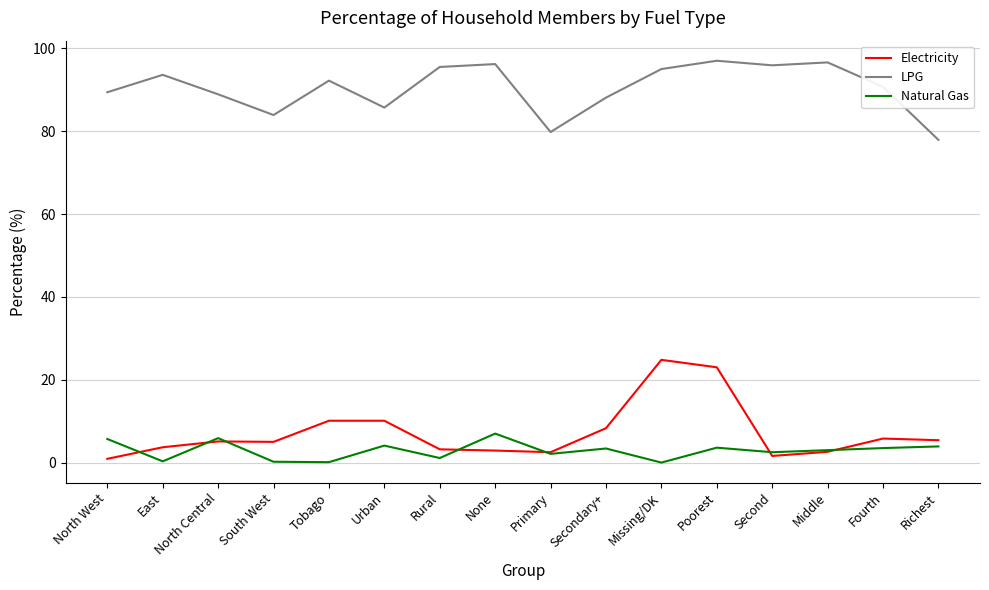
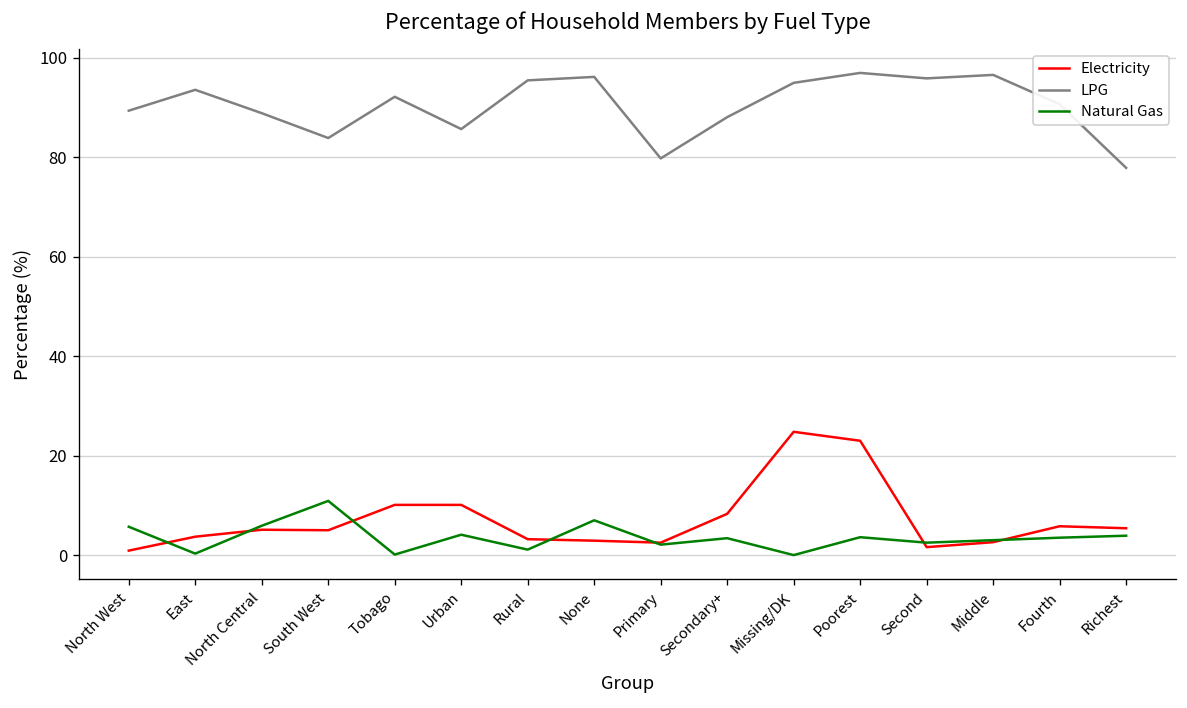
Natural Gas, South West: 0 -> 11
